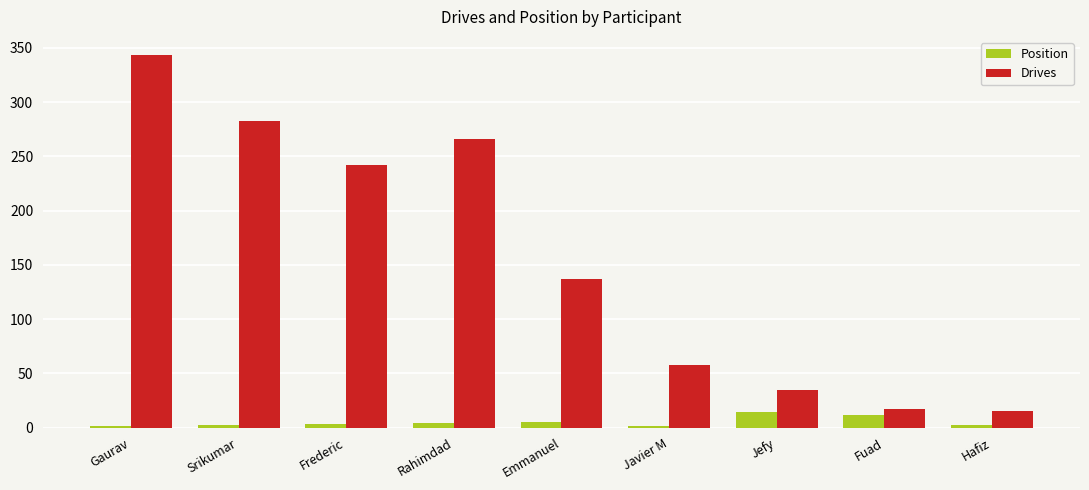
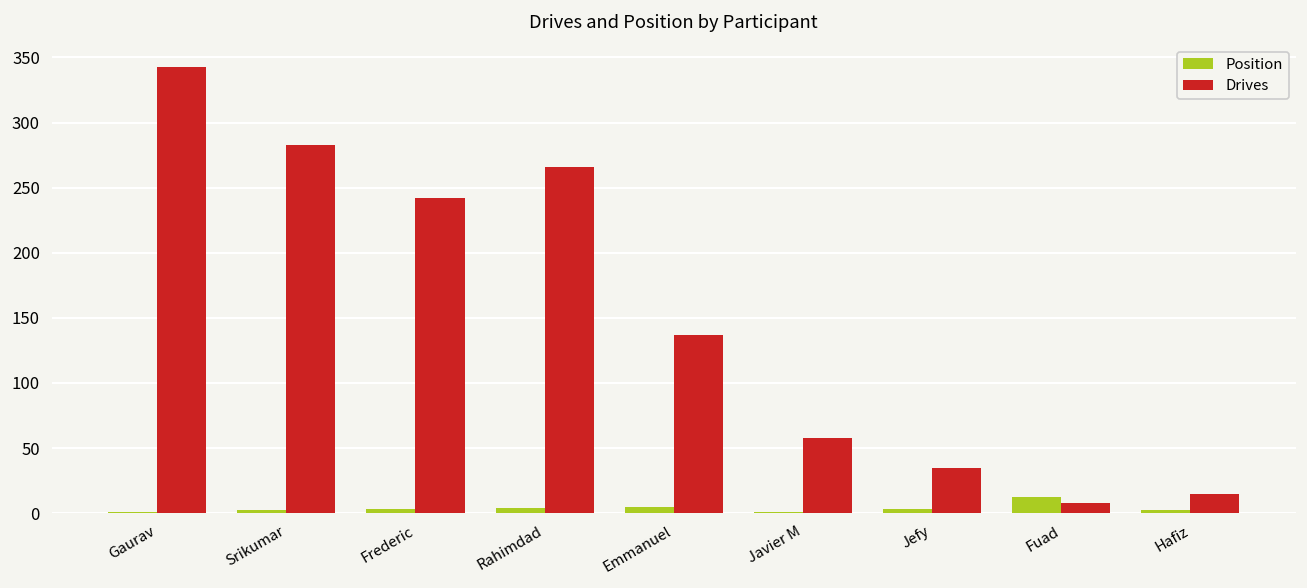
Position, Jefy: 14 -> 3
Drives, Fuad: 17 -> 8
